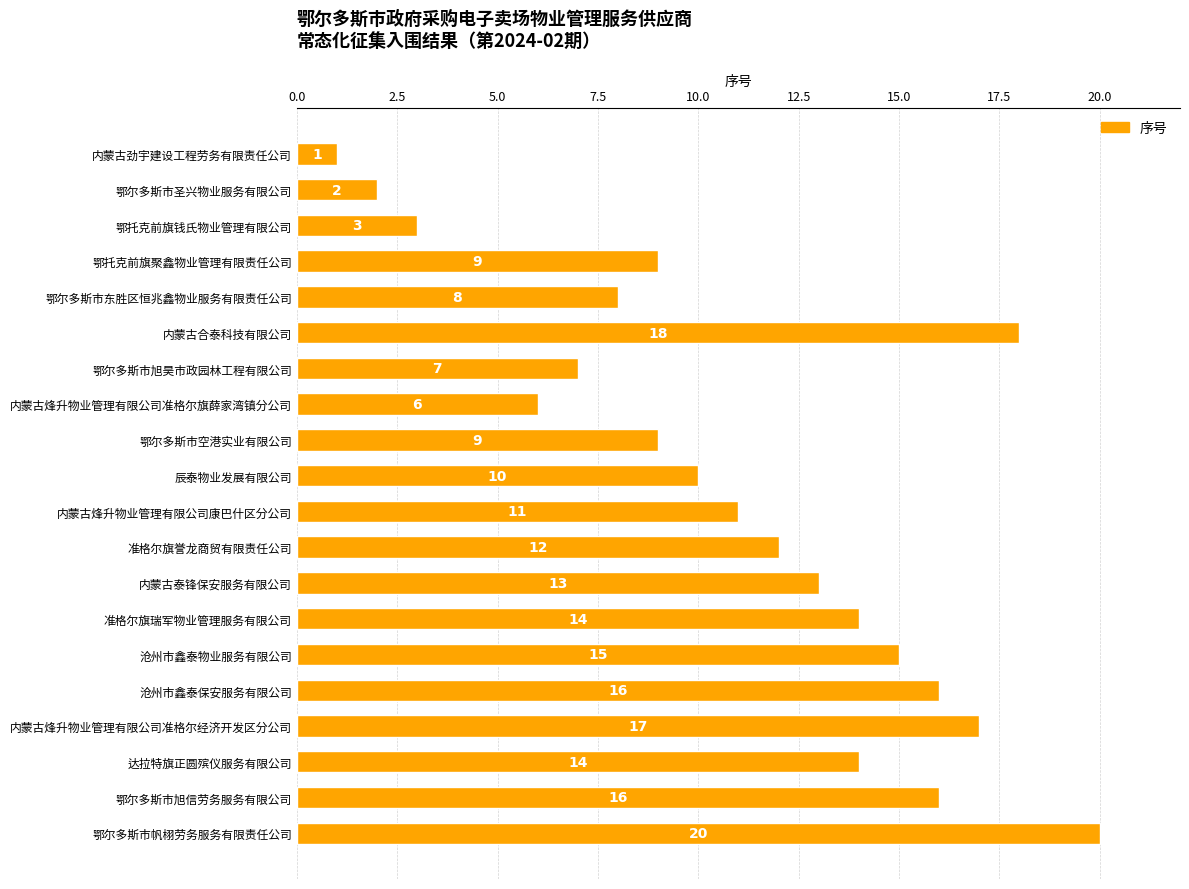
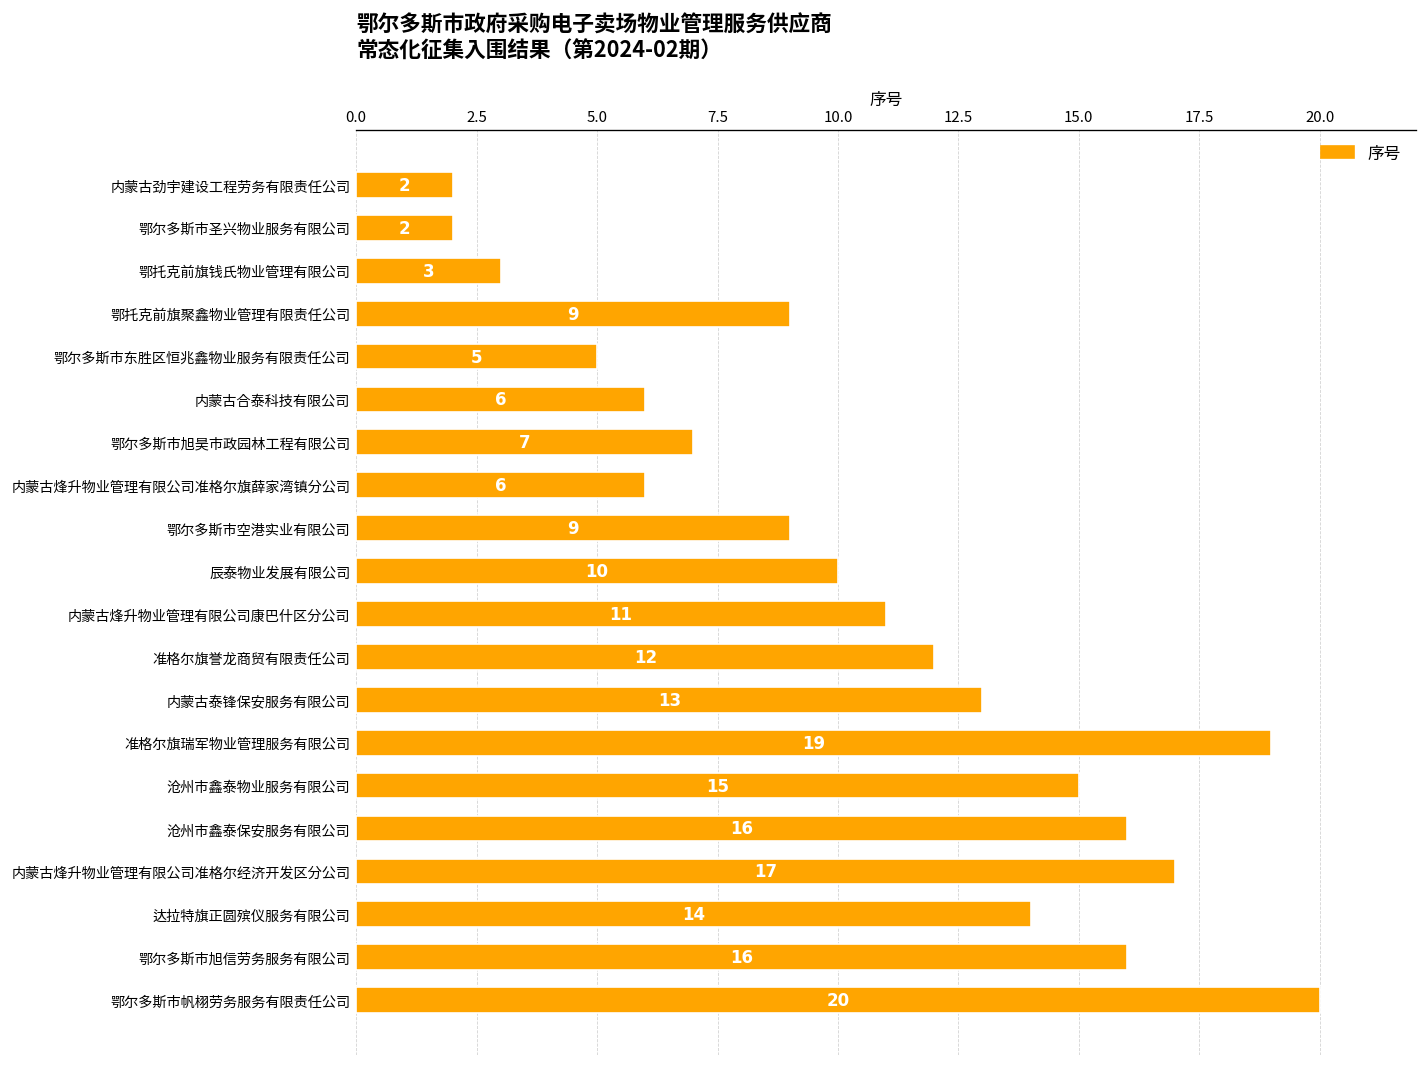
内蒙古劲宇建设工程劳务有限责任公司: 1 -> 2
鄂尔多斯市东胜区恒兆鑫物业服务有限责任公司: 8 -> 5
内蒙古合泰科技有限公司: 18 -> 6
准格尔旗瑞军物业管理服务有限公司: 14 -> 19
